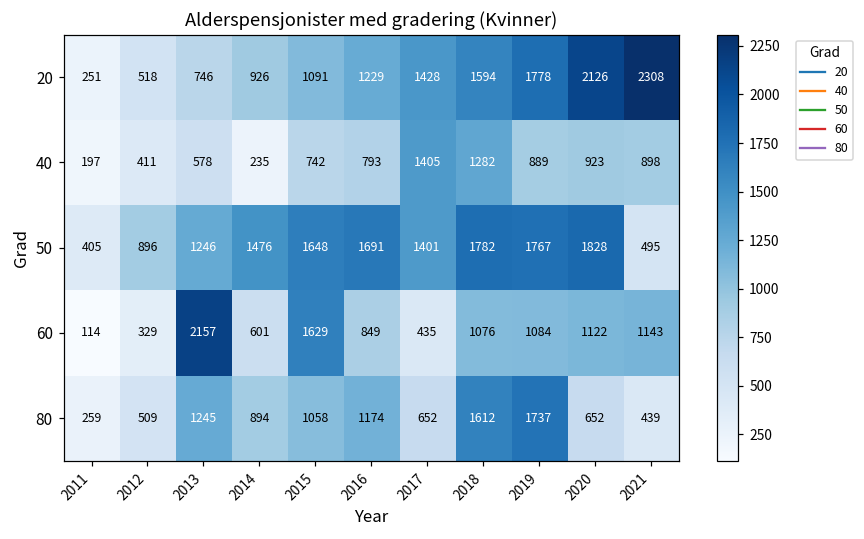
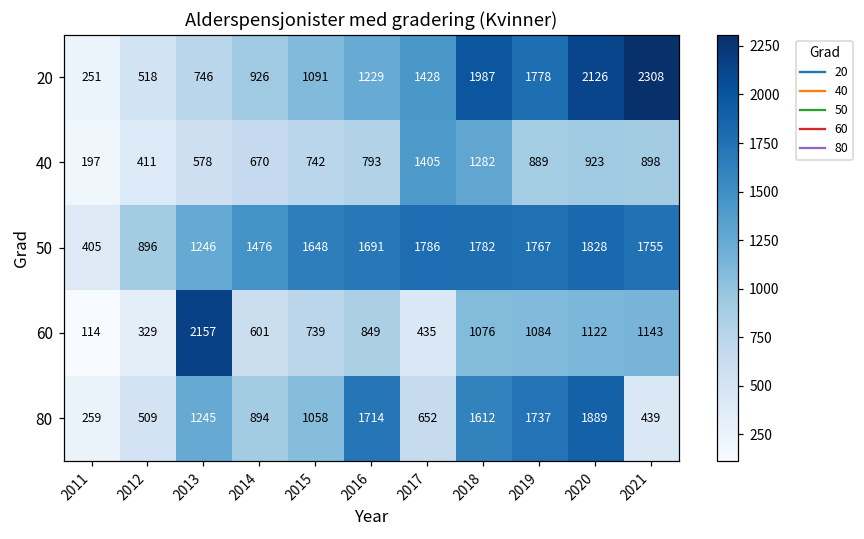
20, 2018: 1594 -> 1987
40, 2014: 235 -> 670
50, 2017: 1401 -> 1786
50, 2021: 495 -> 1755
60, 2015: 1629 -> 739
80, 2016: 1174 -> 1714
80, 2020: 652 -> 1889
